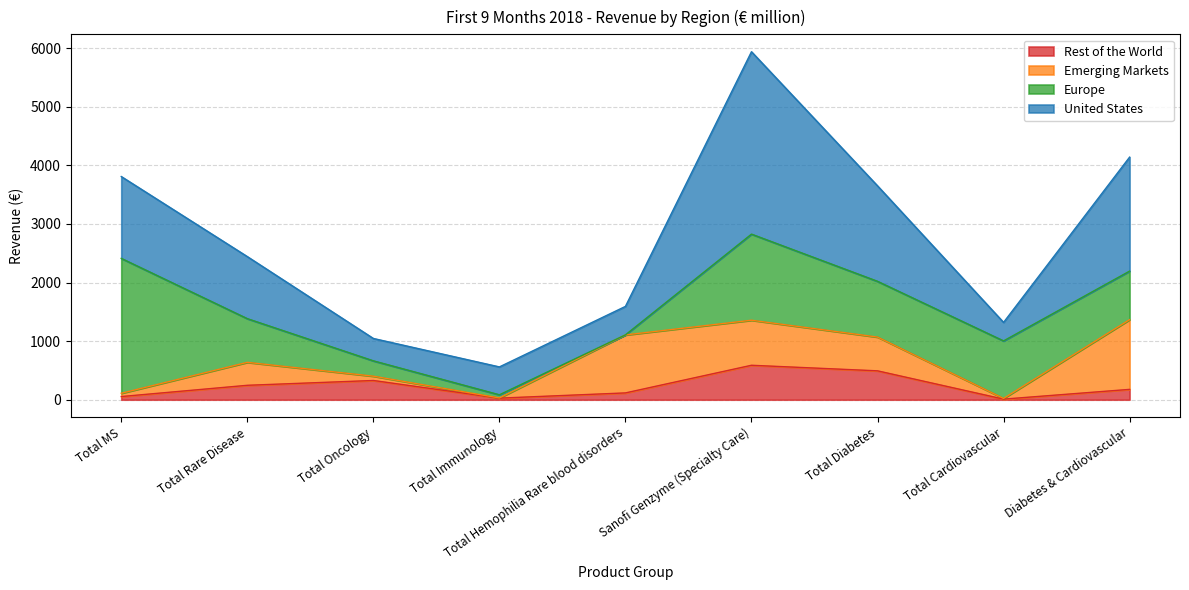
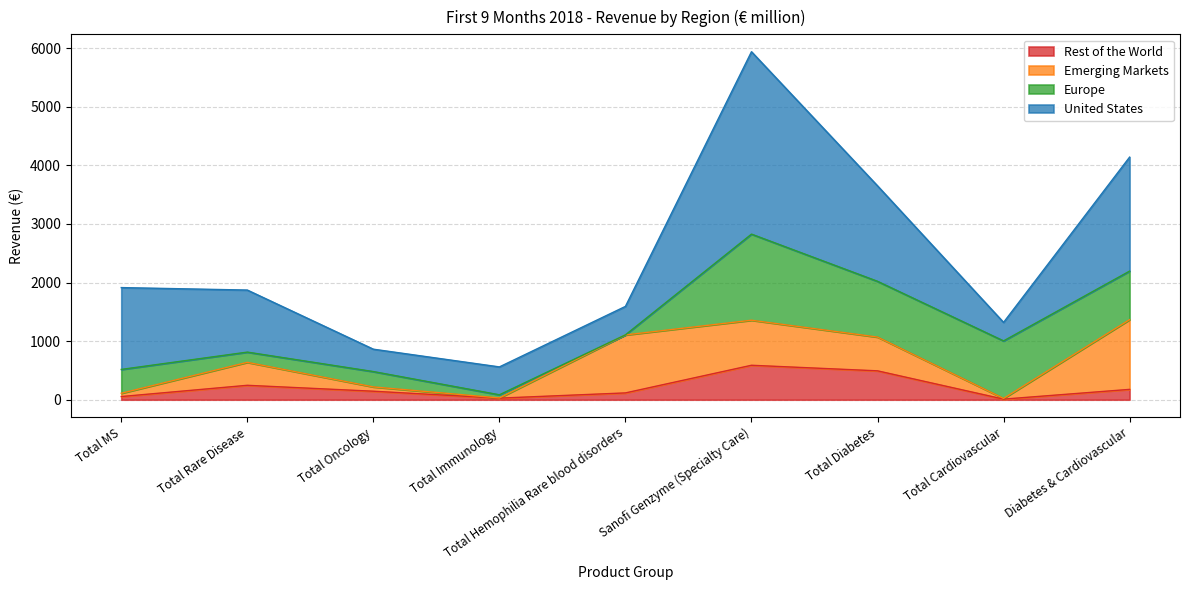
Europe, Total MS: 2300 -> 400
Europe, Total Rare Disease: 700 -> 200
Rest of the World, Total Oncology: 300 -> 100
